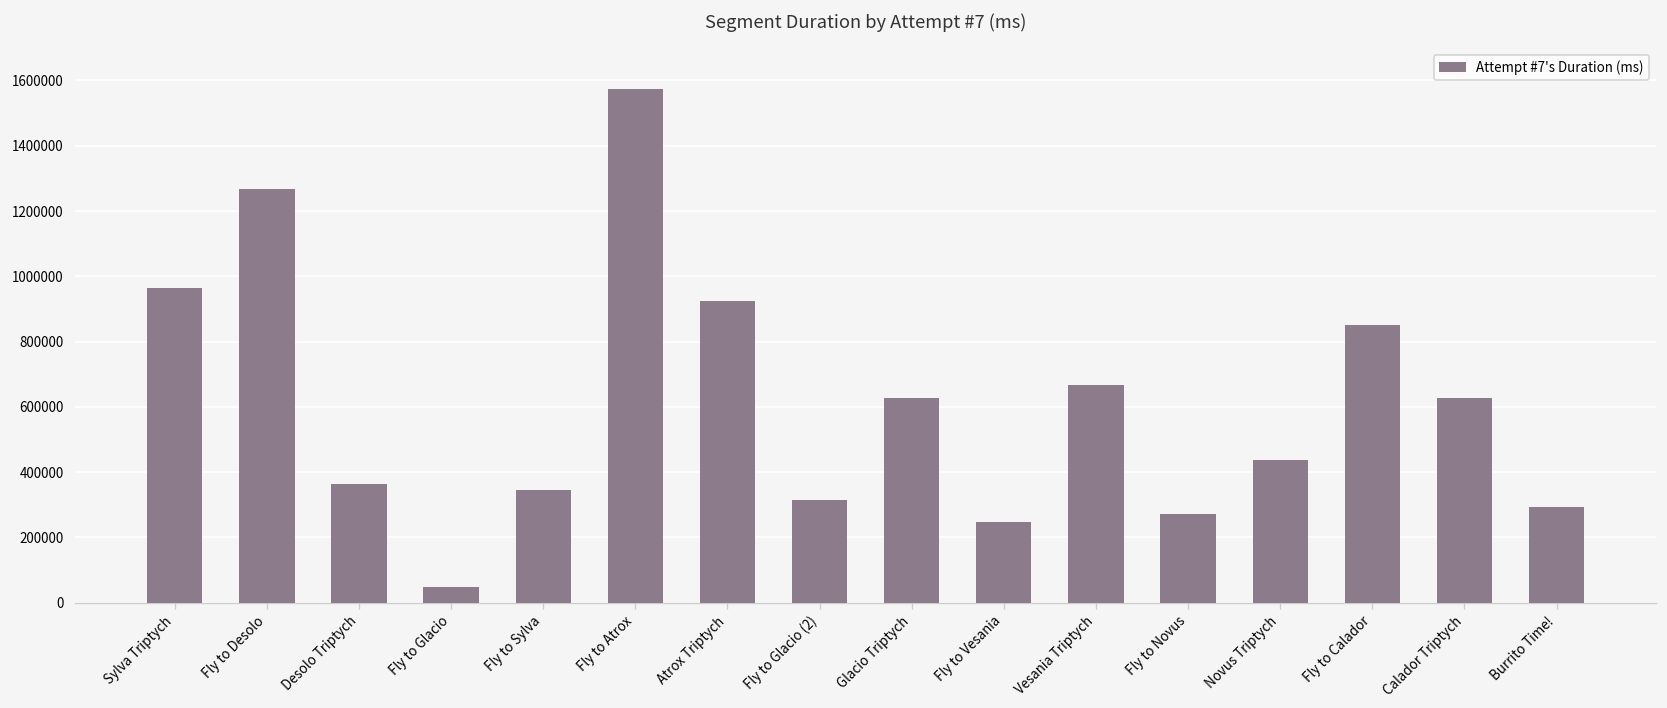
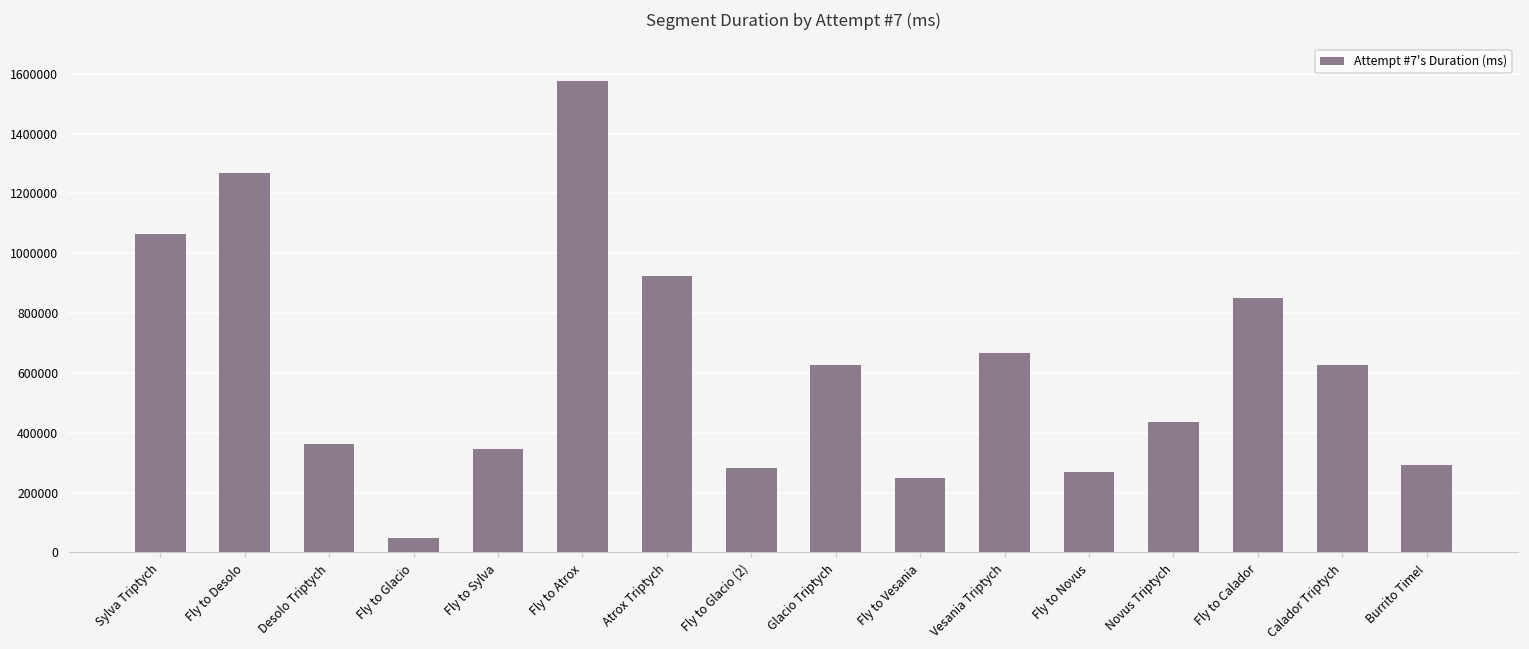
Sylva Triptych: 970000 -> 1060000
Fly to Glacio (2): 320000 -> 280000
